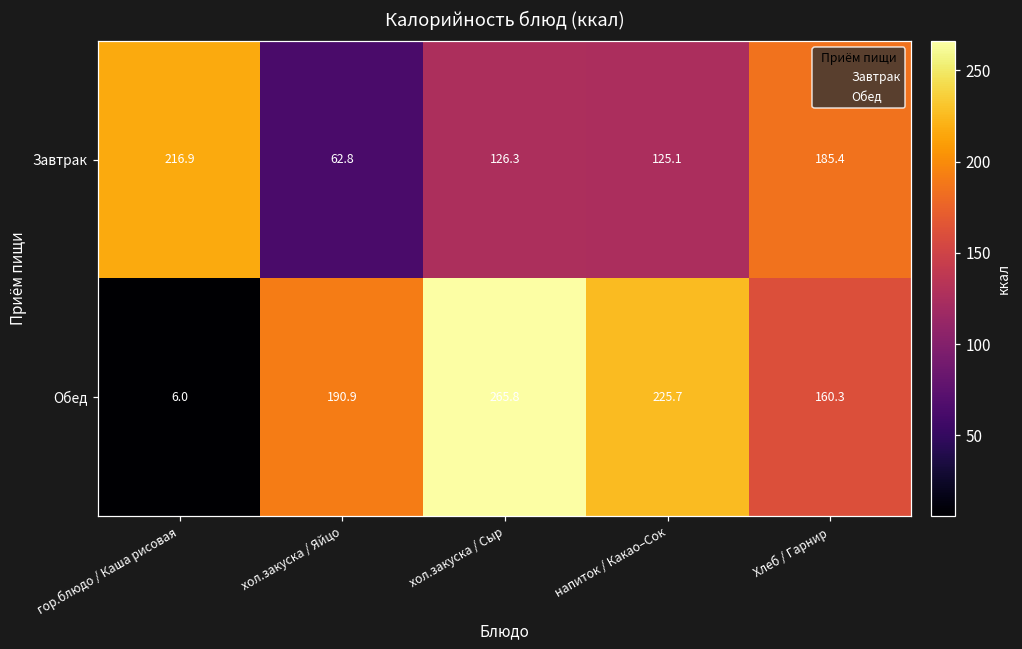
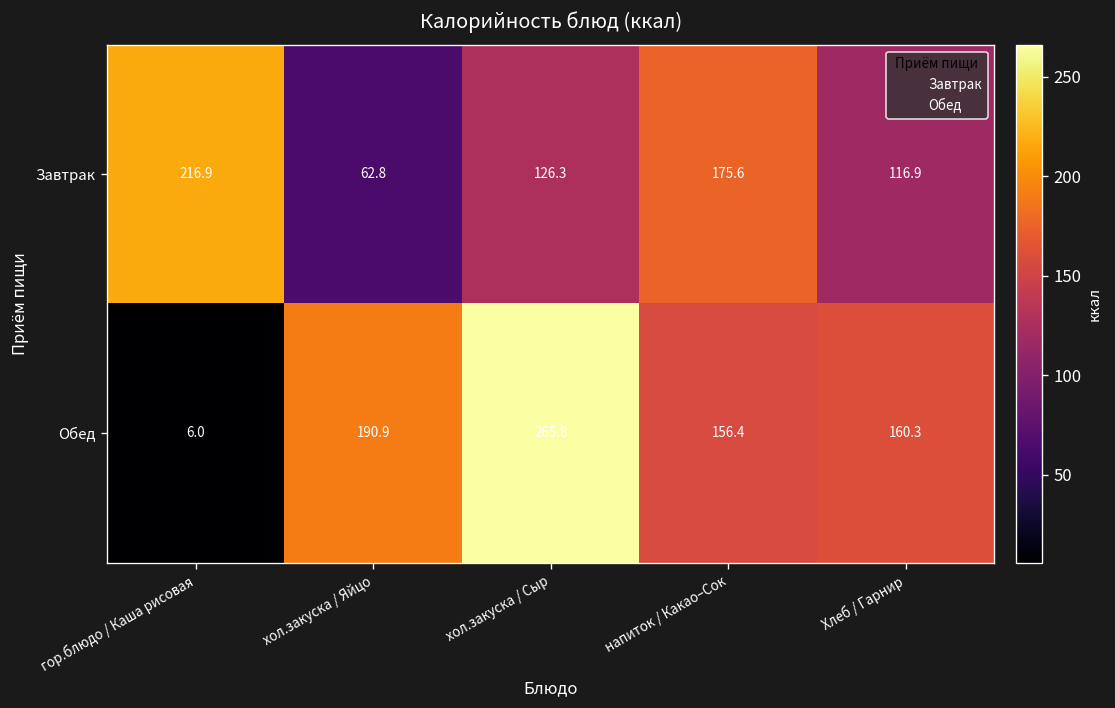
Завтрак, напиток / Какао–Сок: 125.1 -> 175.6
Завтрак, Хлеб / Гарнир: 185.4 -> 116.9
Обед, напиток / Какао–Сок: 225.7 -> 156.4
